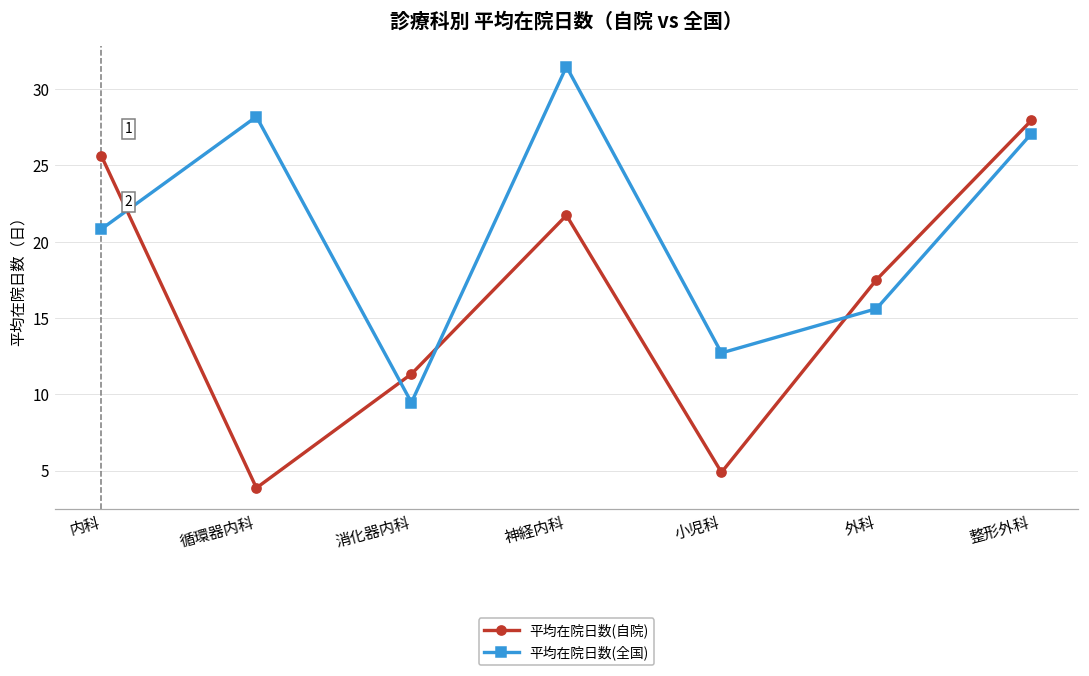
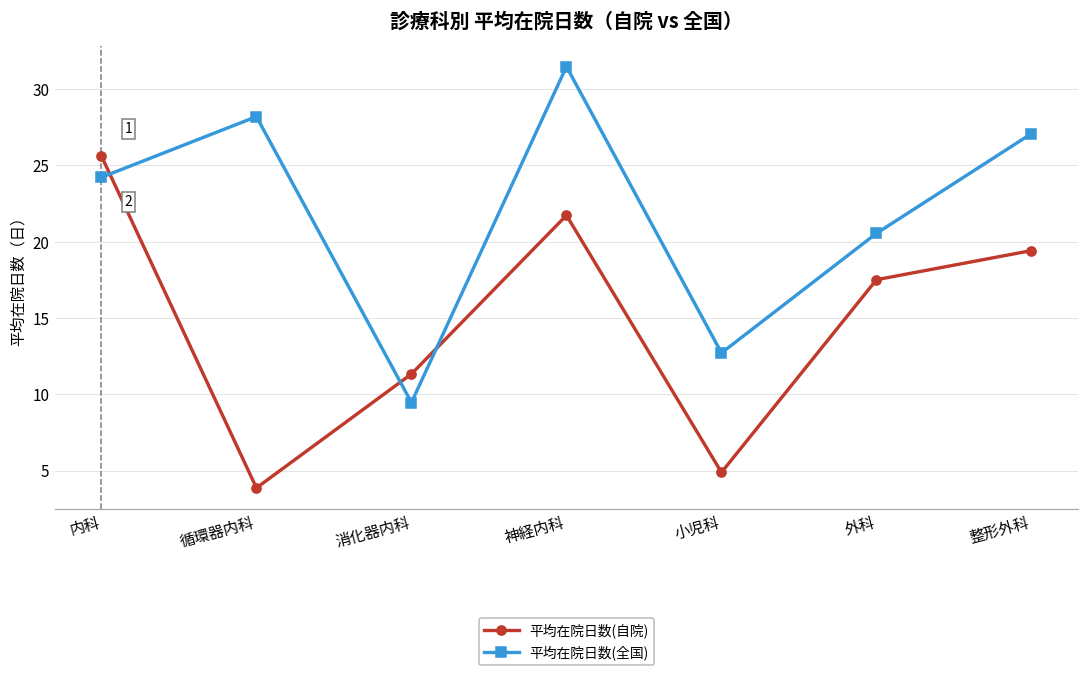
平均在院日数(全国), 内科: 20.8 -> 24.2
平均在院日数(全国), 外科: 15.6 -> 20.6
平均在院日数(自院), 整形外科: 28.0 -> 19.4
